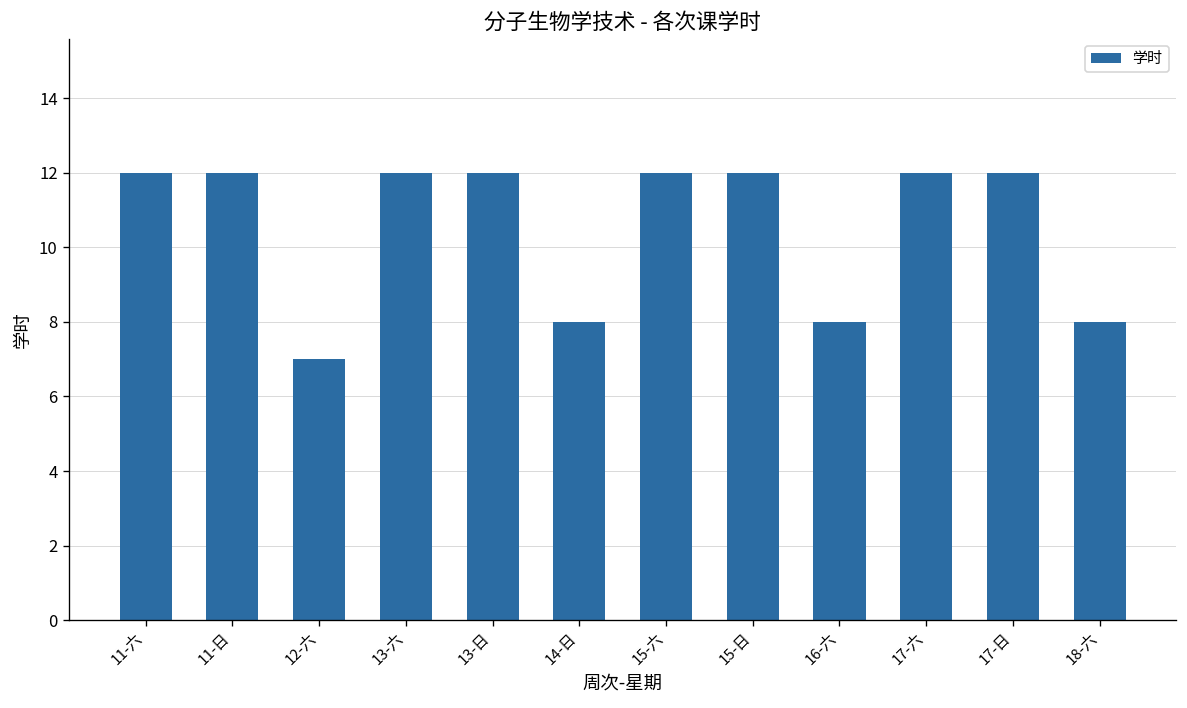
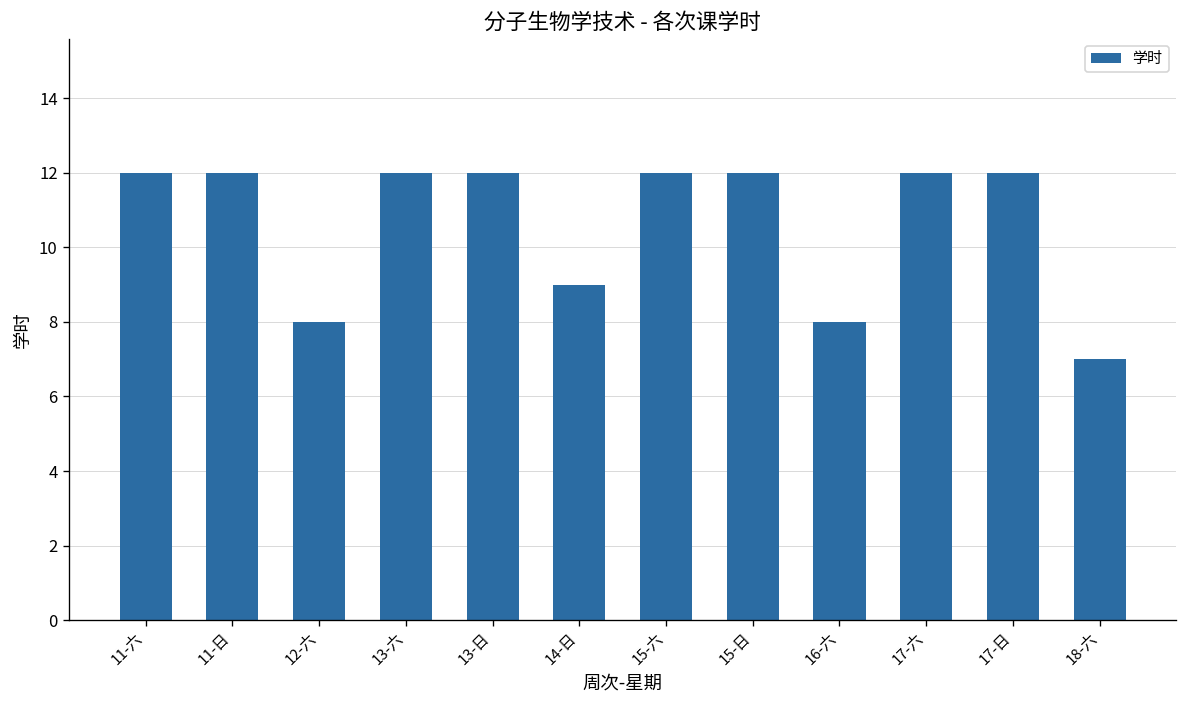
12-六: 7 -> 8
14-日: 8 -> 9
18-六: 8 -> 7
